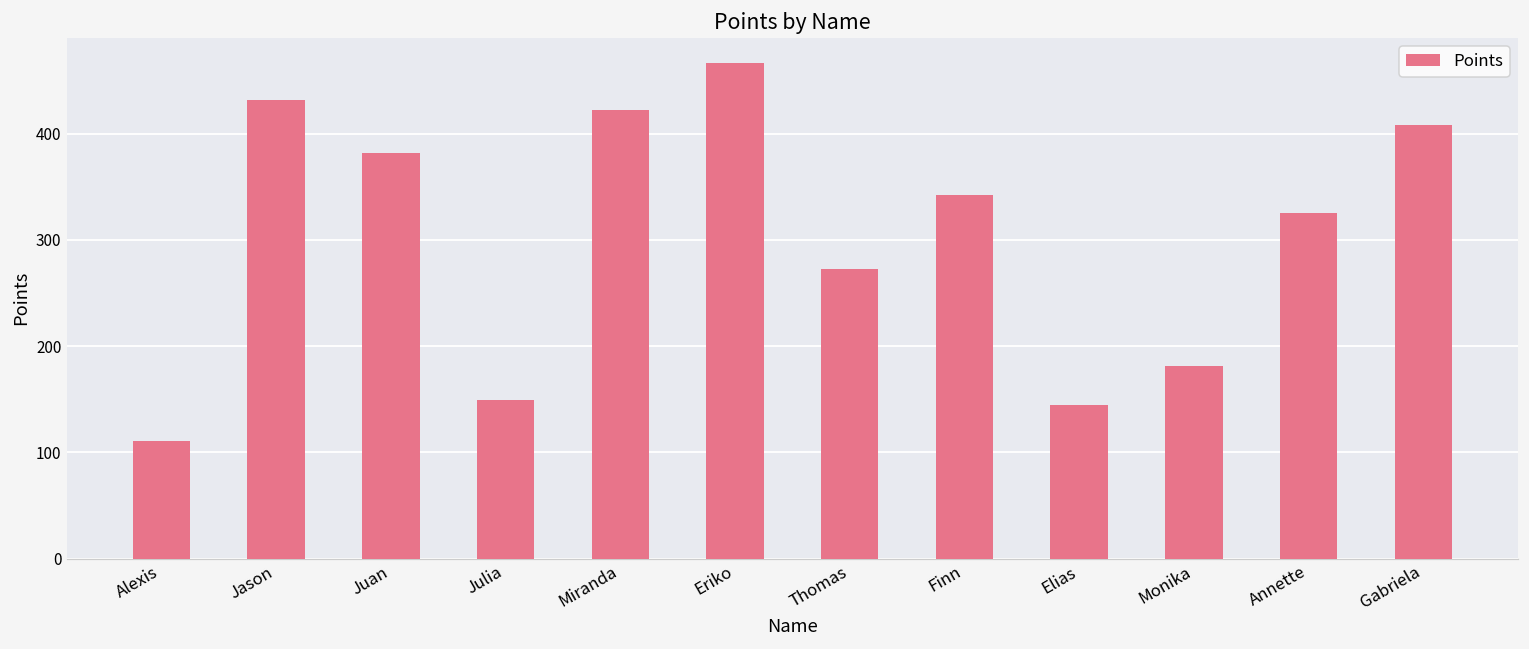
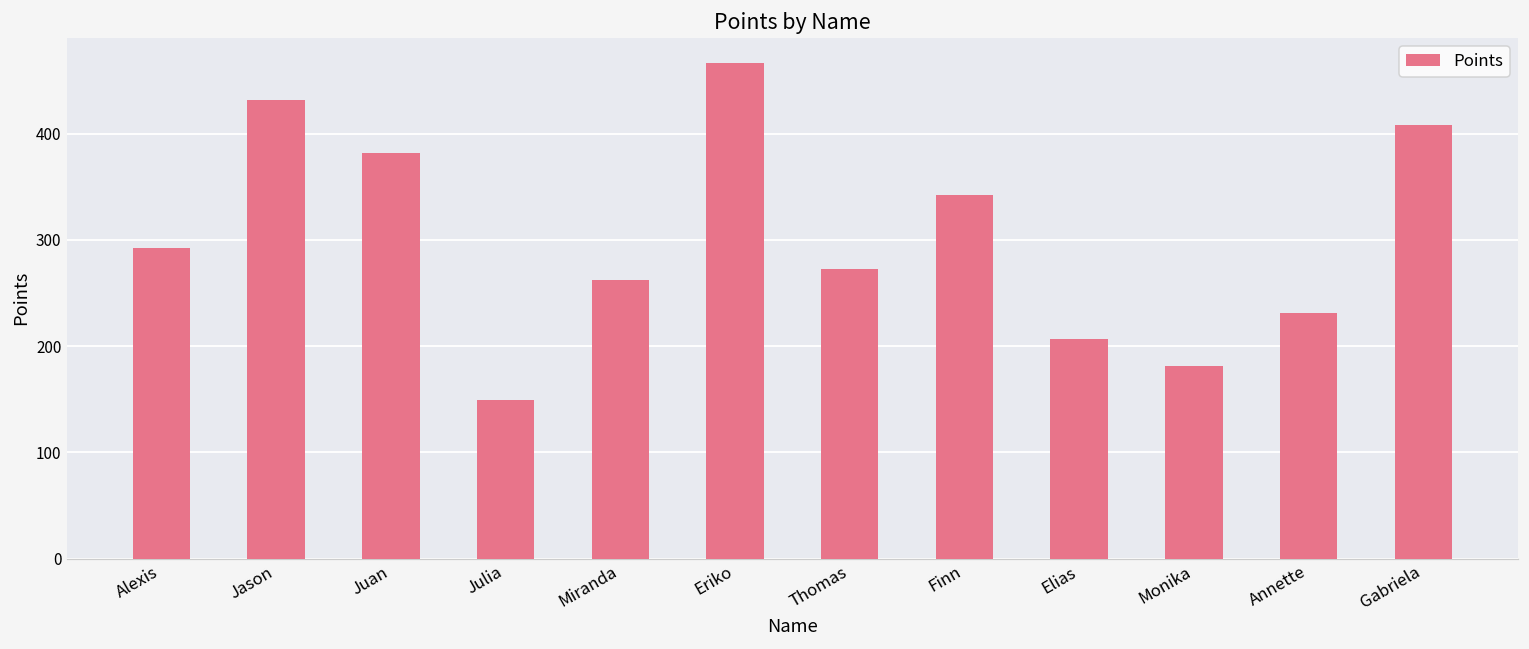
Alexis: 110 -> 290
Miranda: 420 -> 260
Elias: 150 -> 210
Annette: 330 -> 230
